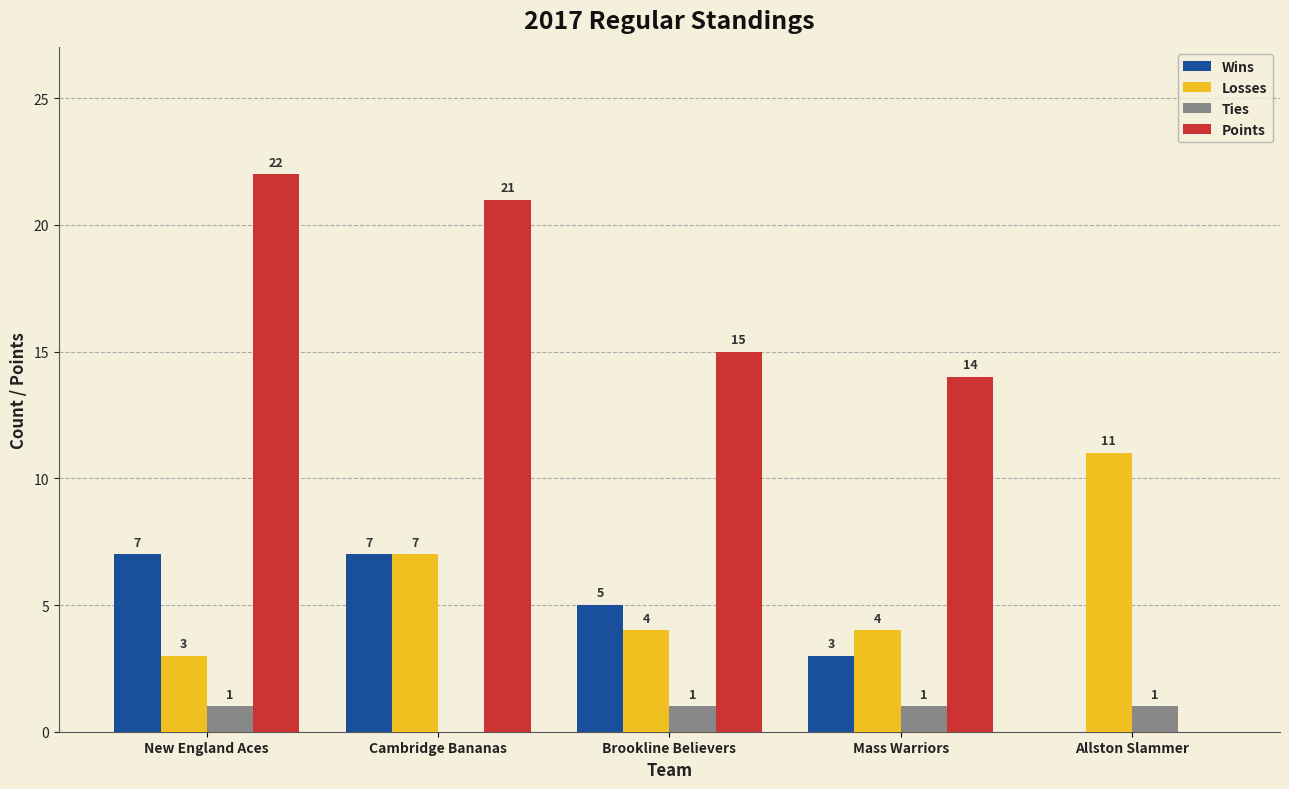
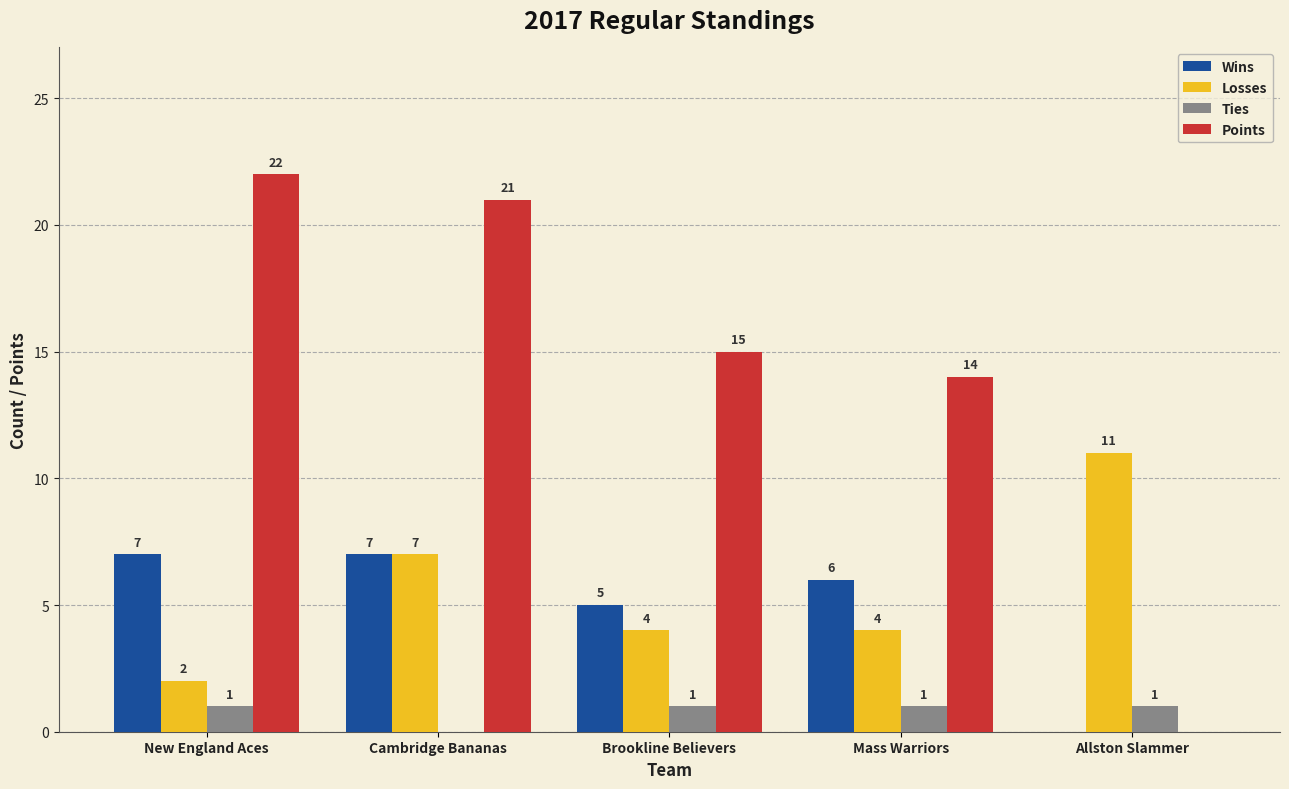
Losses, New England Aces: 3 -> 2
Wins, Mass Warriors: 3 -> 6
